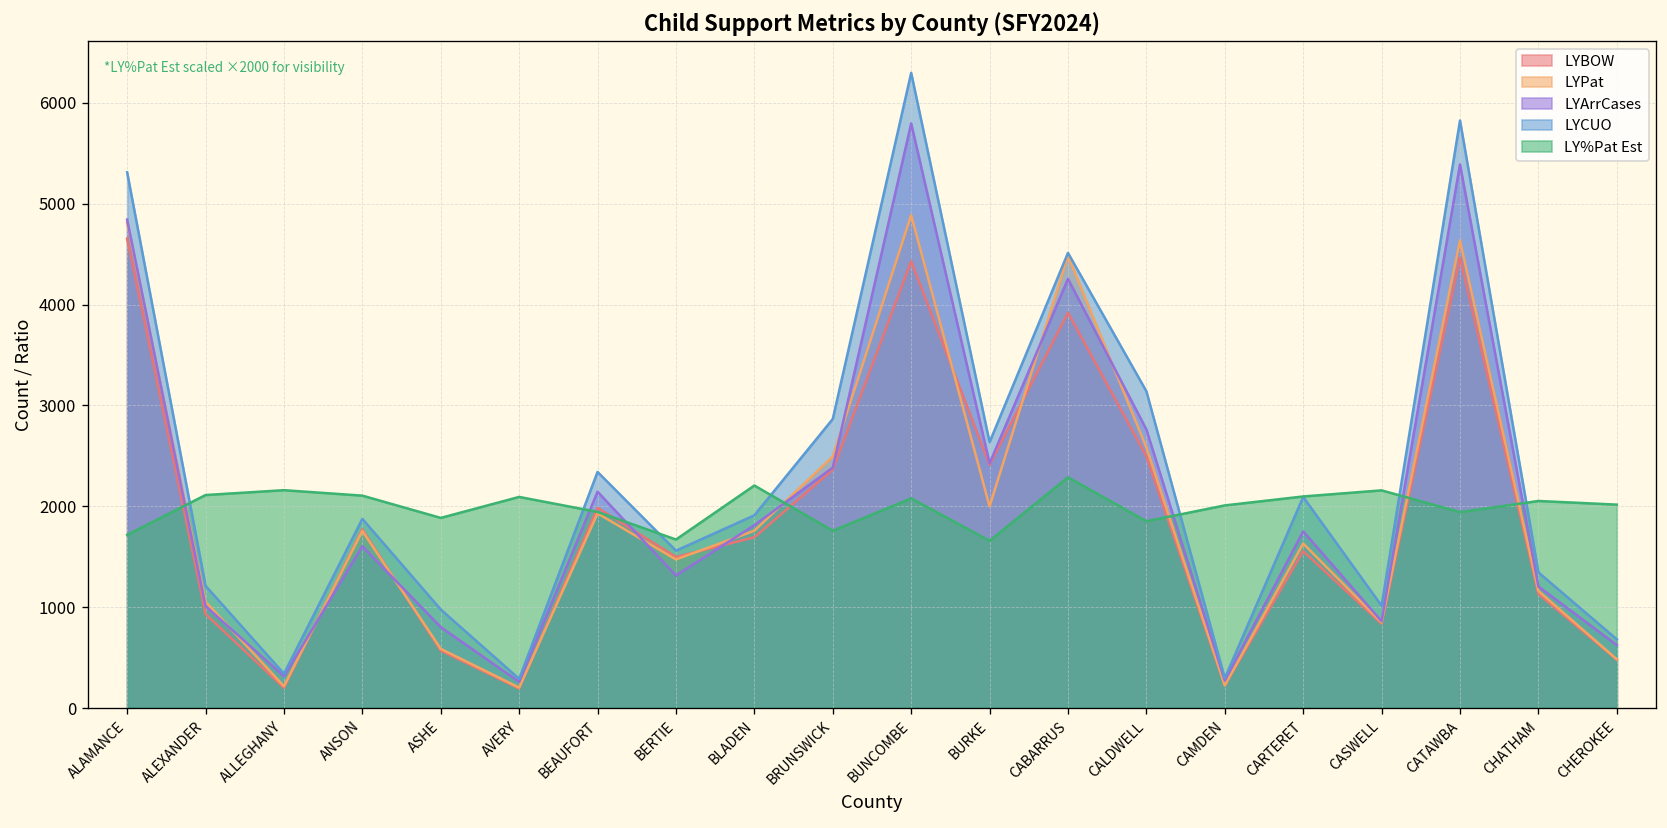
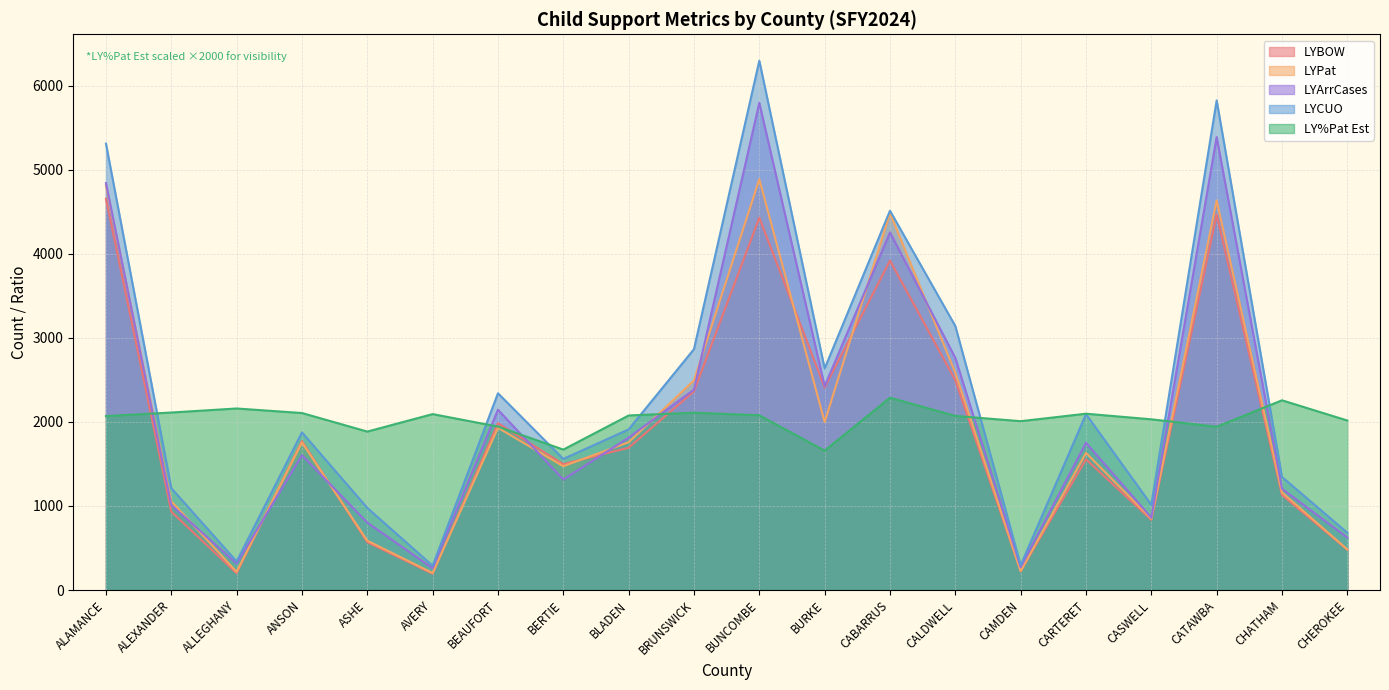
LY%Pat Est, ALAMANCE: 1700 -> 2100
LY%Pat Est, BLADEN: 2200 -> 2100
LY%Pat Est, BRUNSWICK: 1800 -> 2100
LY%Pat Est, CALDWELL: 1900 -> 2100
LY%Pat Est, CASWELL: 2200 -> 2000
LY%Pat Est, CHATHAM: 2100 -> 2300
